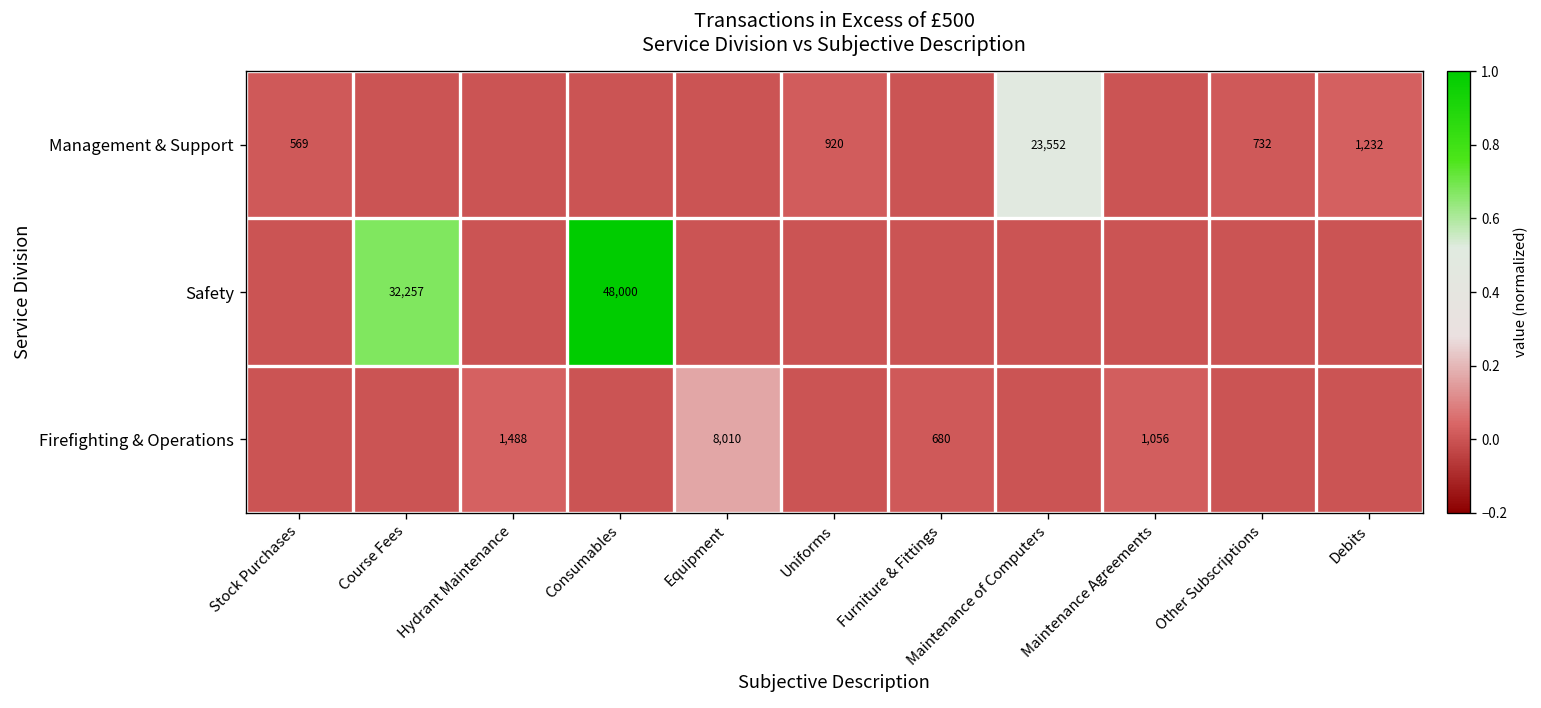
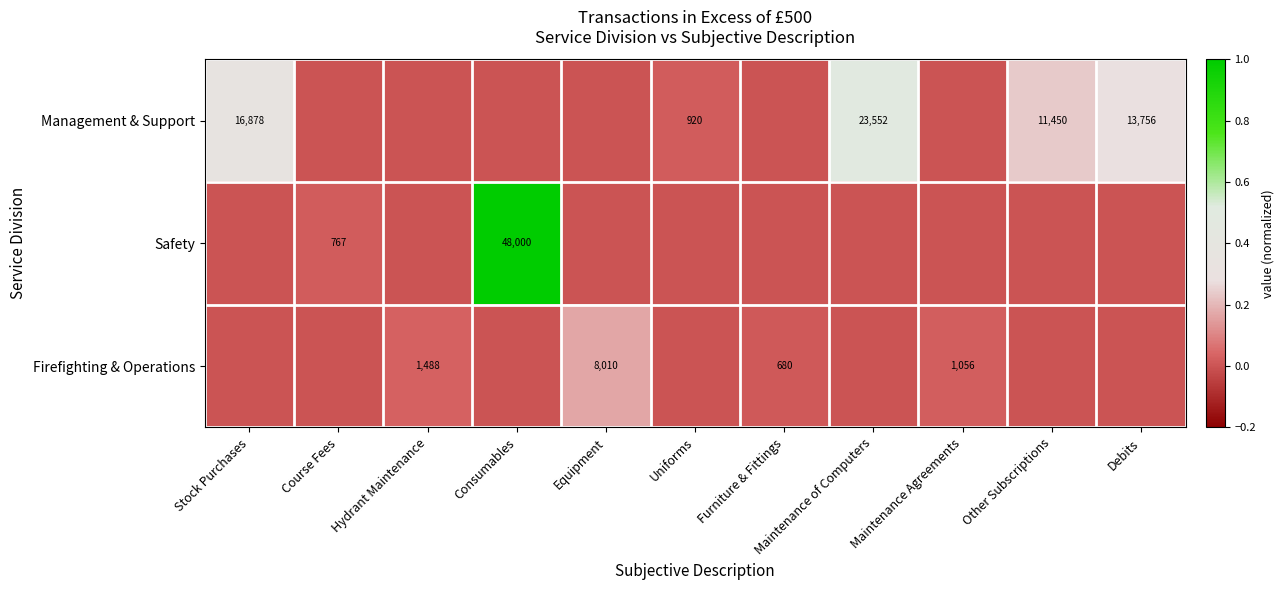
Management & Support, Stock Purchases: 569 -> 16,878
Management & Support, Other Subscriptions: 732 -> 11,450
Management & Support, Debits: 1,232 -> 13,756
Safety, Course Fees: 32,257 -> 767
